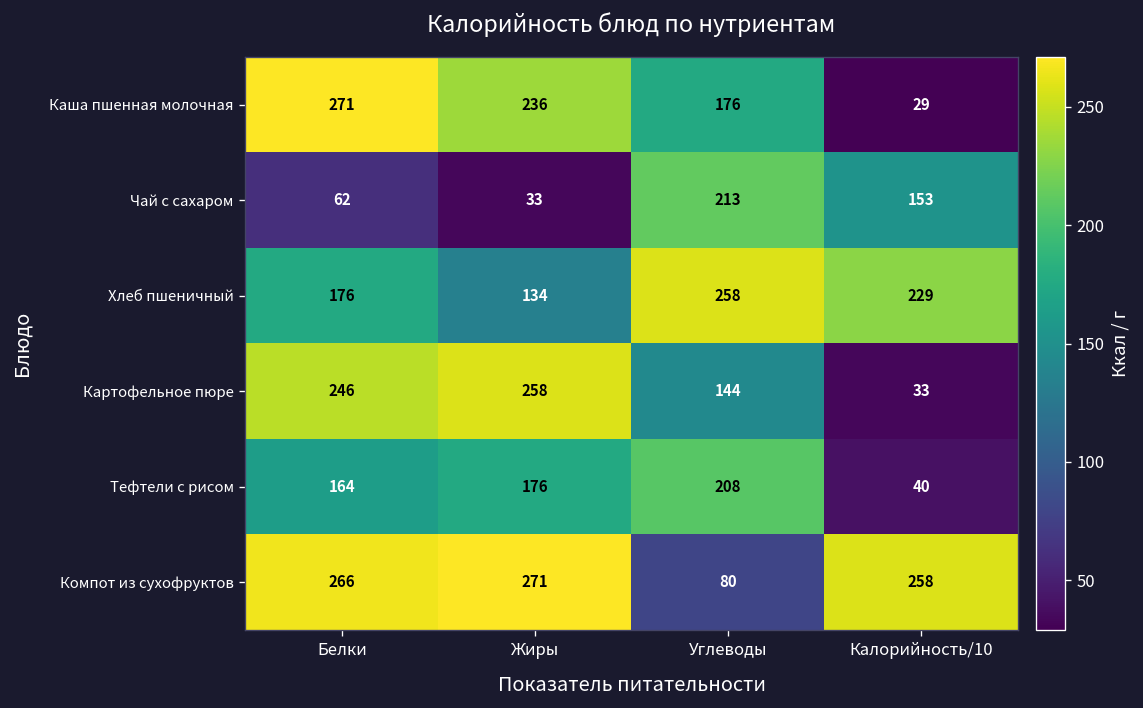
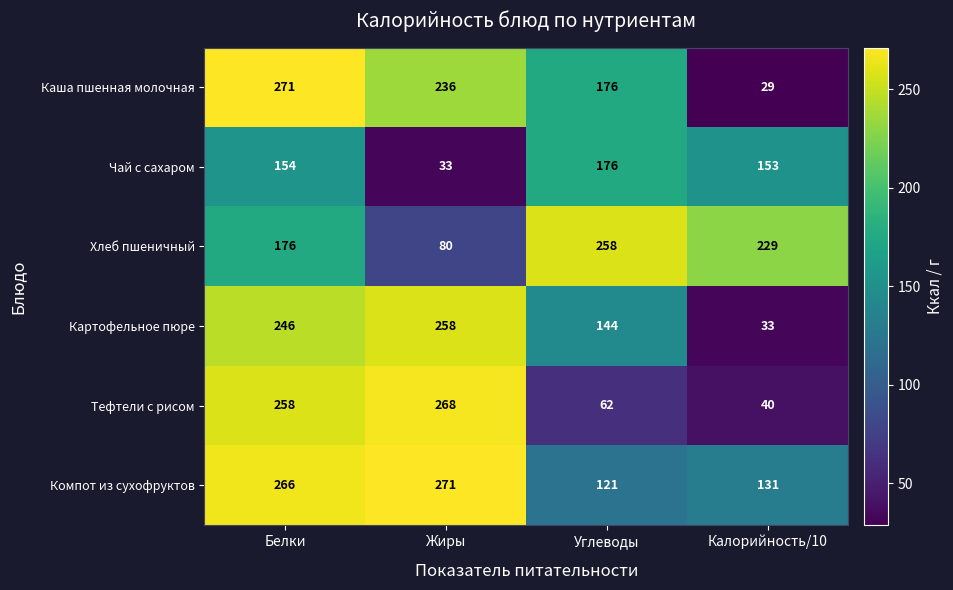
Чай с сахаром, Белки: 62 -> 154
Чай с сахаром, Углеводы: 213 -> 176
Хлеб пшеничный, Жиры: 134 -> 80
Тефтели с рисом, Белки: 164 -> 258
Тефтели с рисом, Жиры: 176 -> 268
Тефтели с рисом, Углеводы: 208 -> 62
Компот из сухофруктов, Углеводы: 80 -> 121
Компот из сухофруктов, Калорийность/10: 258 -> 131
